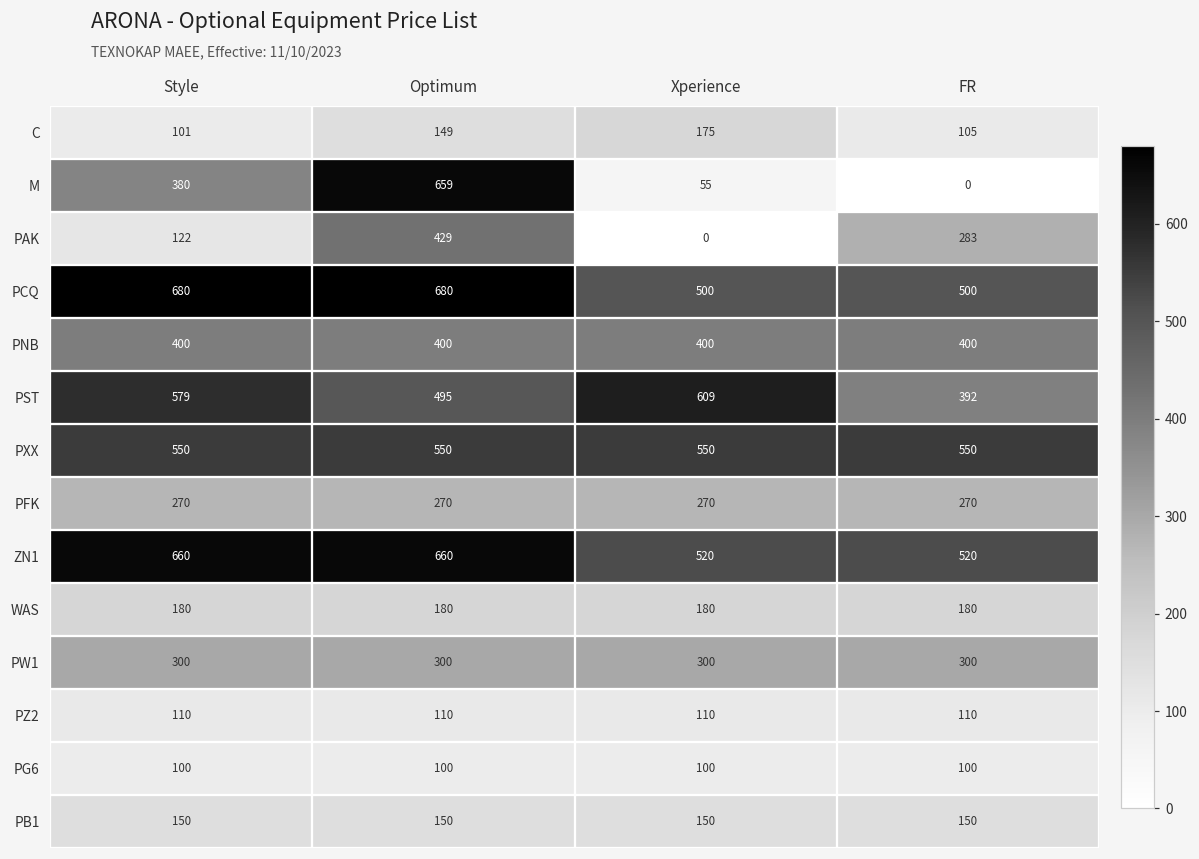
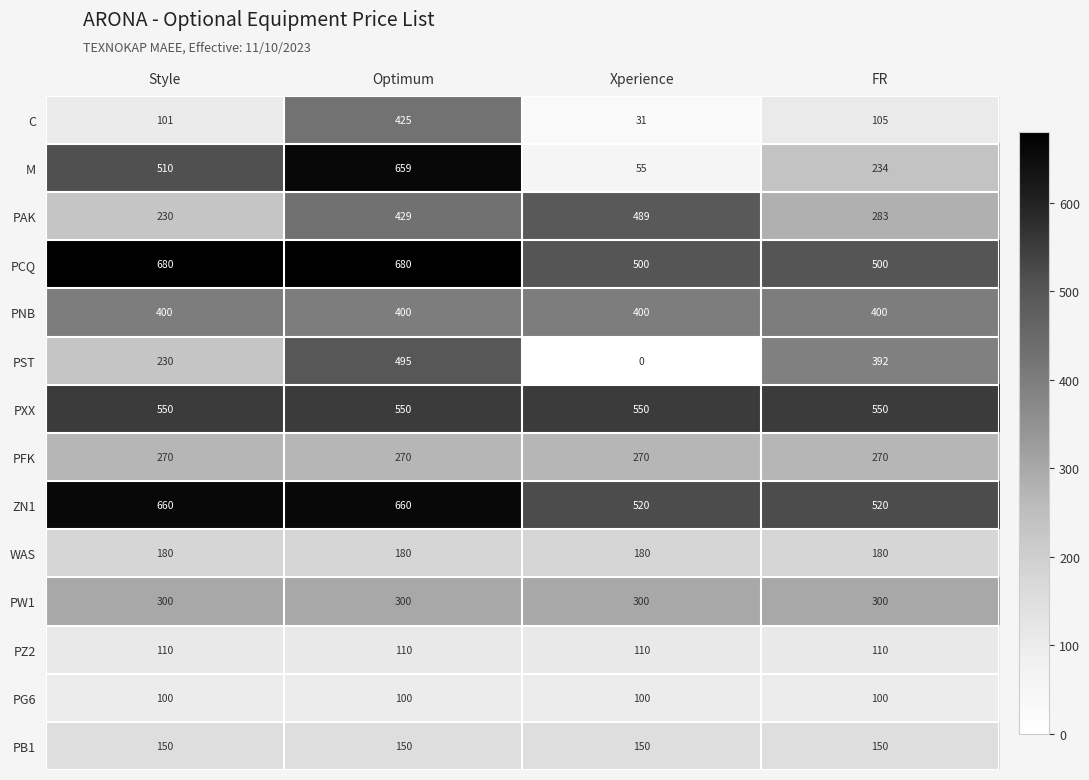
C, Optimum: 149 -> 425
C, Xperience: 175 -> 31
M, Style: 380 -> 510
M, FR: 0 -> 234
PAK, Style: 122 -> 230
PAK, Xperience: 0 -> 489
PST, Style: 579 -> 230
PST, Xperience: 609 -> 0
